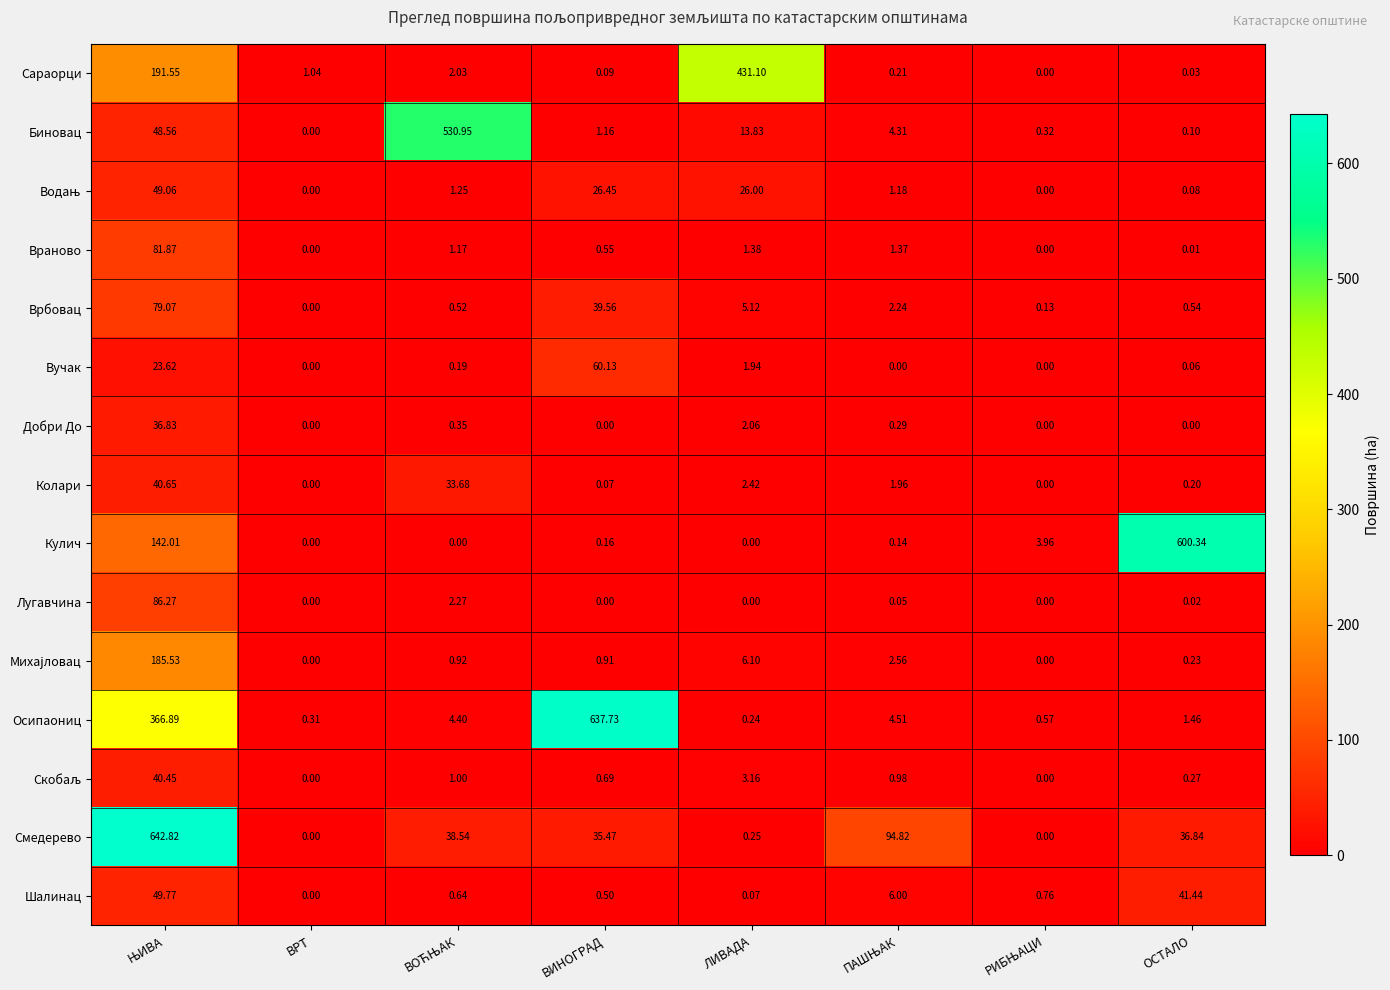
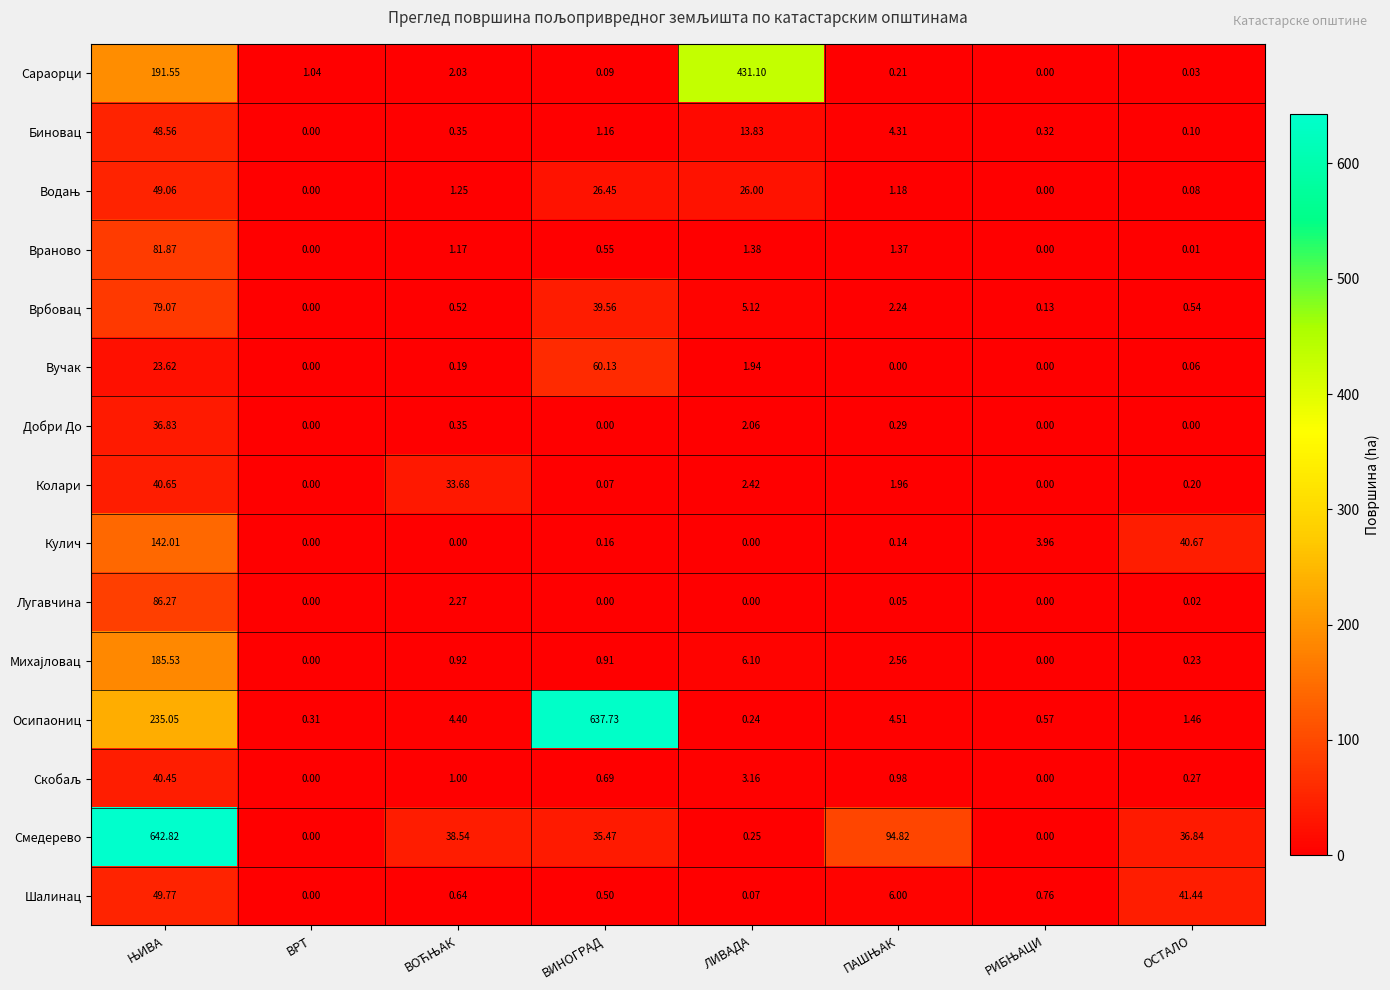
Биновац, ВОЋЊАК: 530.95 -> 0.35
Кулич, ОСТАЛО: 600.34 -> 40.67
Осипаониц, ЊИВА: 366.89 -> 235.05
